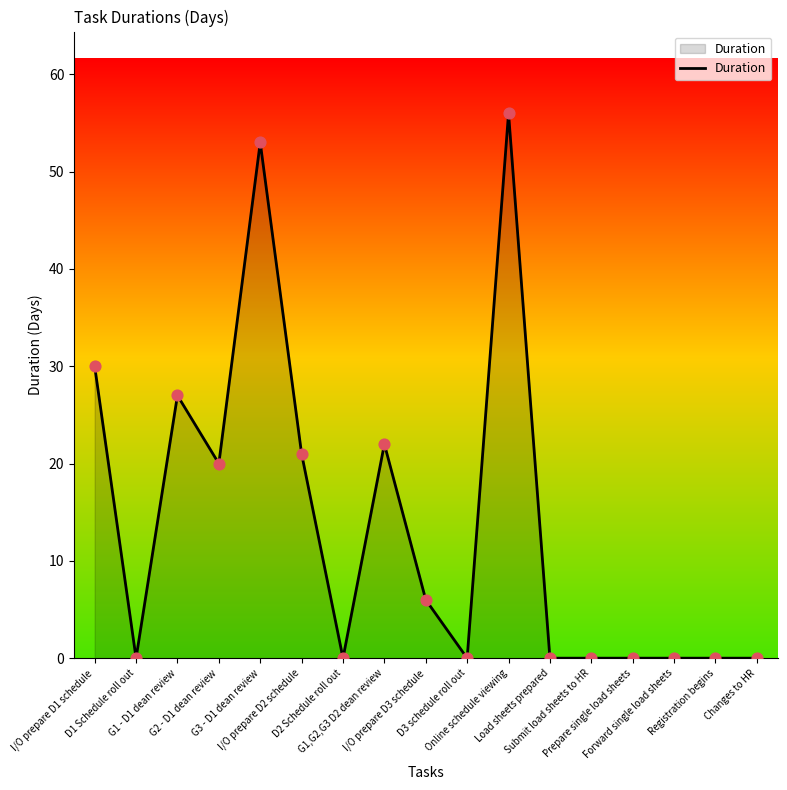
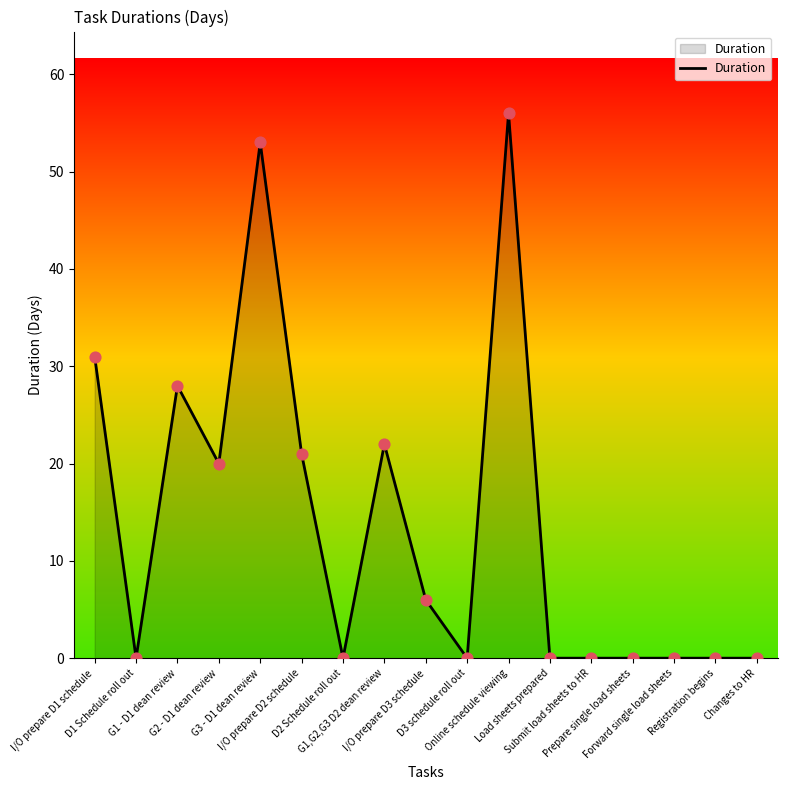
I/O prepare D1 schedule: 30 -> 31
G1 - D1 dean review: 27 -> 28
